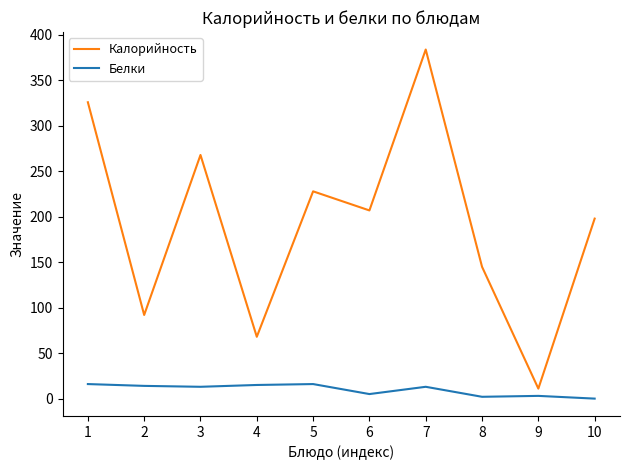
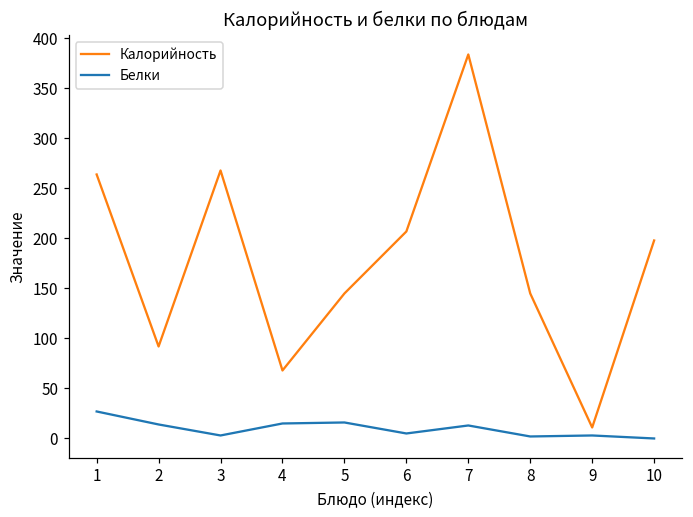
Калорийность, 1: 330 -> 260
Белки, 1: 20 -> 30
Белки, 3: 10 -> 0
Калорийность, 5: 230 -> 150
